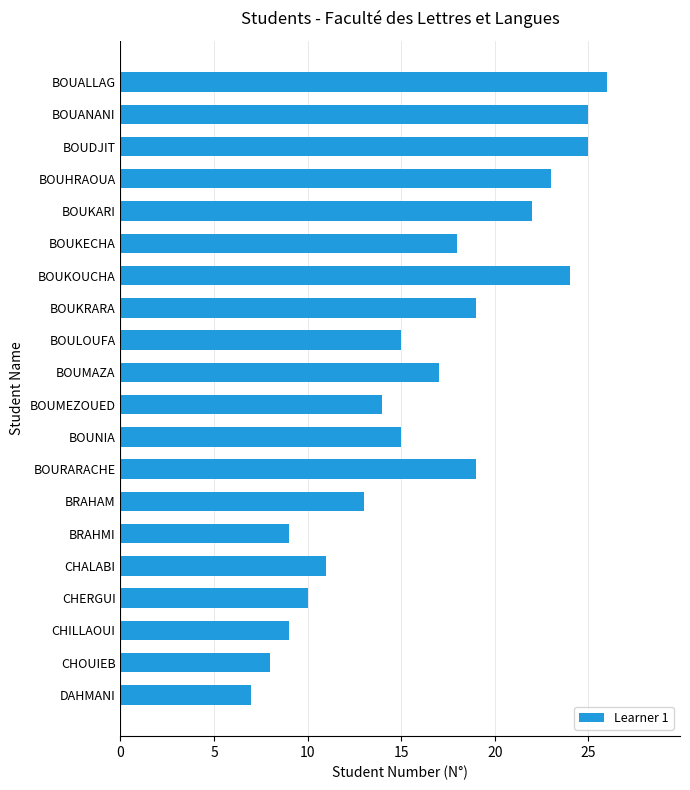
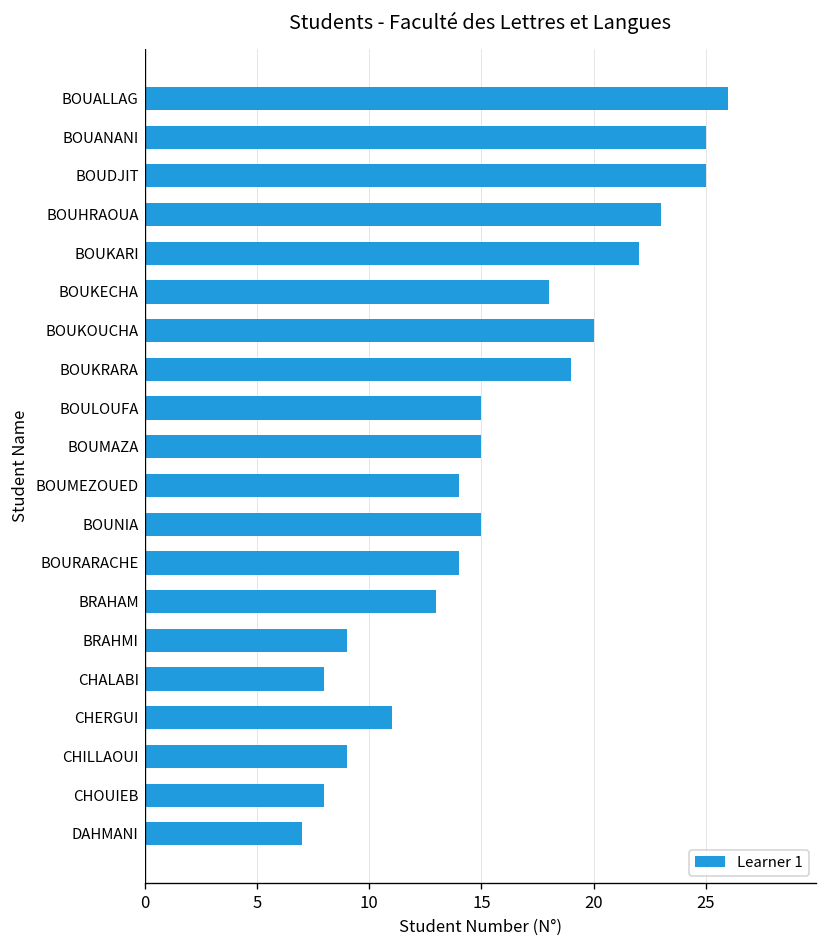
BOUKOUCHA: 24 -> 20
BOUMAZA: 17 -> 15
BOURARACHE: 19 -> 14
CHALABI: 11 -> 8
CHERGUI: 10 -> 11
